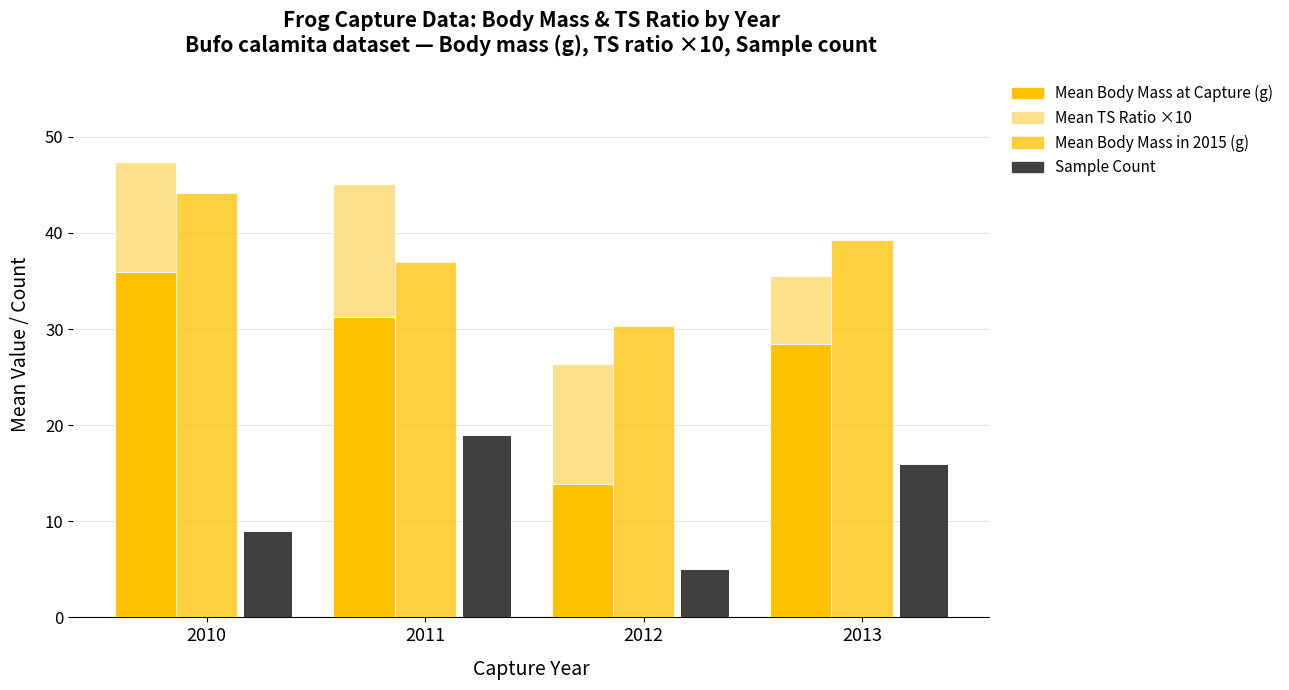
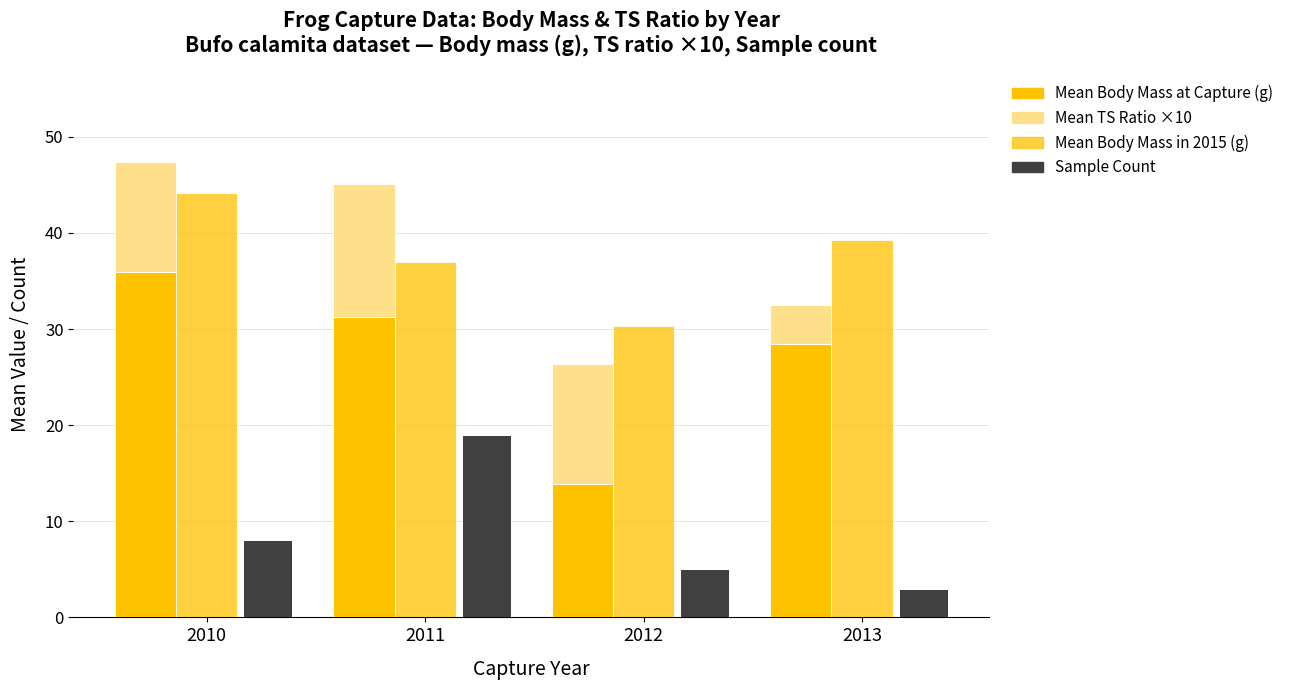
Sample Count, 2010: 9 -> 8
Mean TS Ratio ×10, 2013: 7 -> 4
Sample Count, 2013: 16 -> 3
